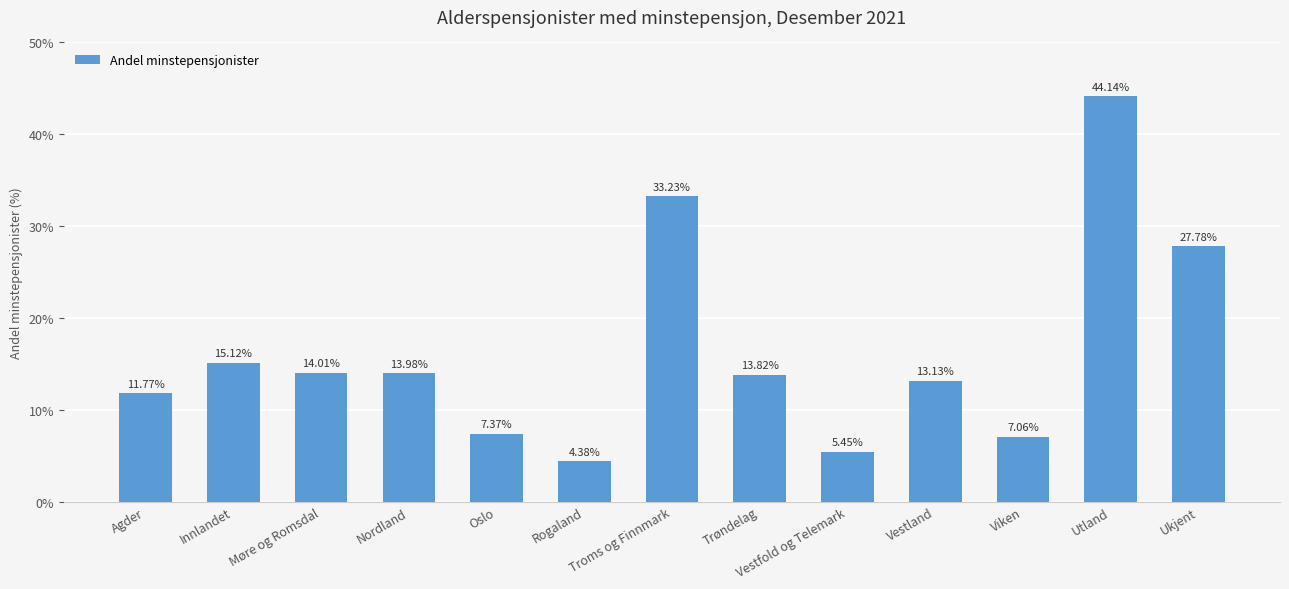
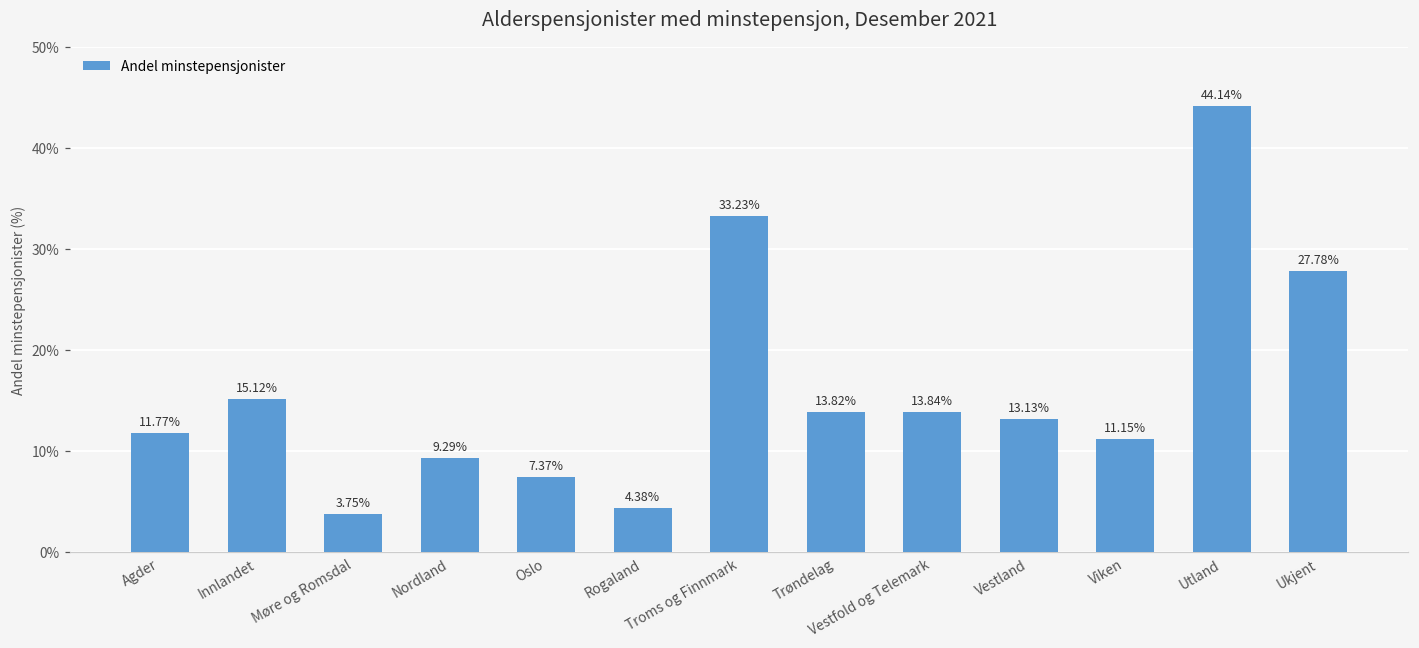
Møre og Romsdal: 14.01% -> 3.75%
Nordland: 13.98% -> 9.29%
Vestfold og Telemark: 5.45% -> 13.84%
Viken: 7.06% -> 11.15%
